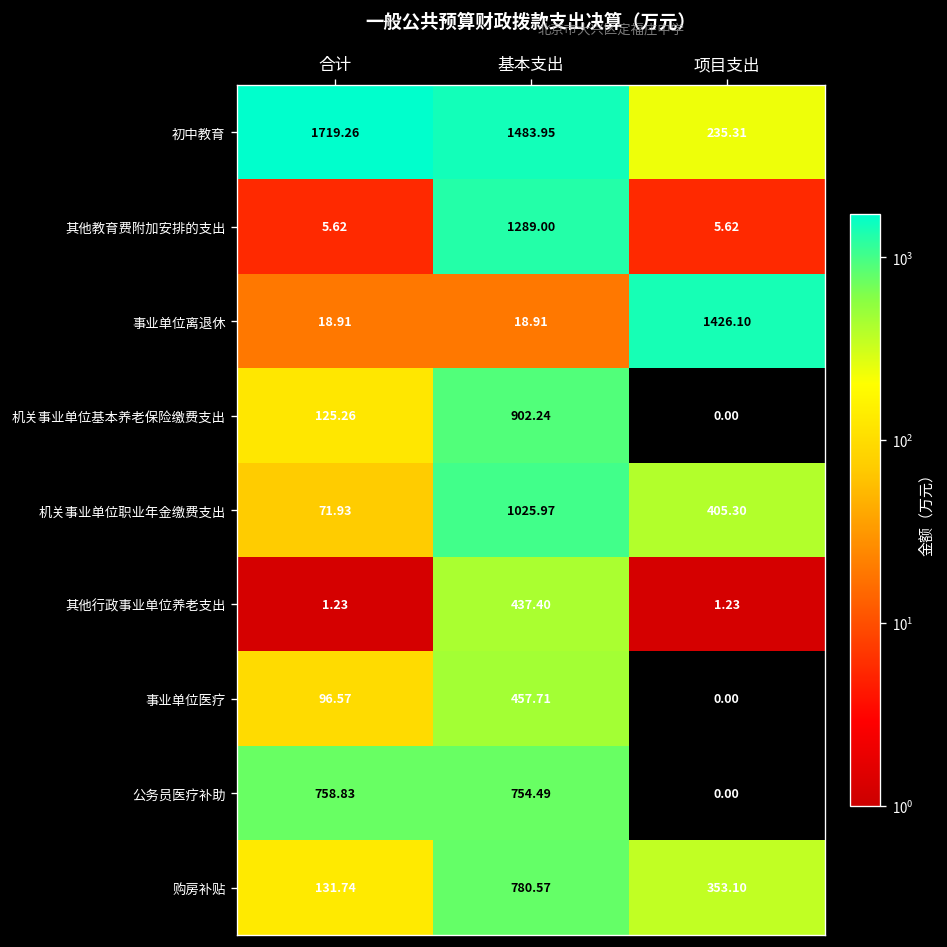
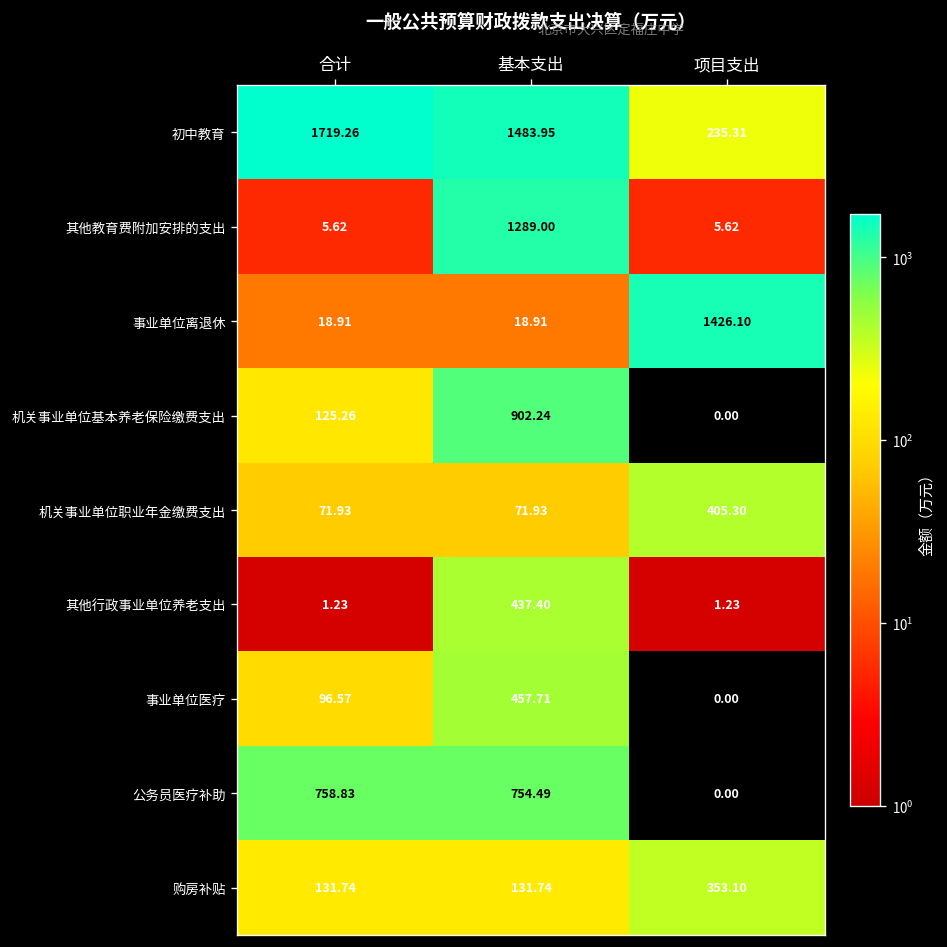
机关事业单位职业年金缴费支出, 基本支出: 1025.97 -> 71.93
购房补贴, 基本支出: 780.57 -> 131.74
